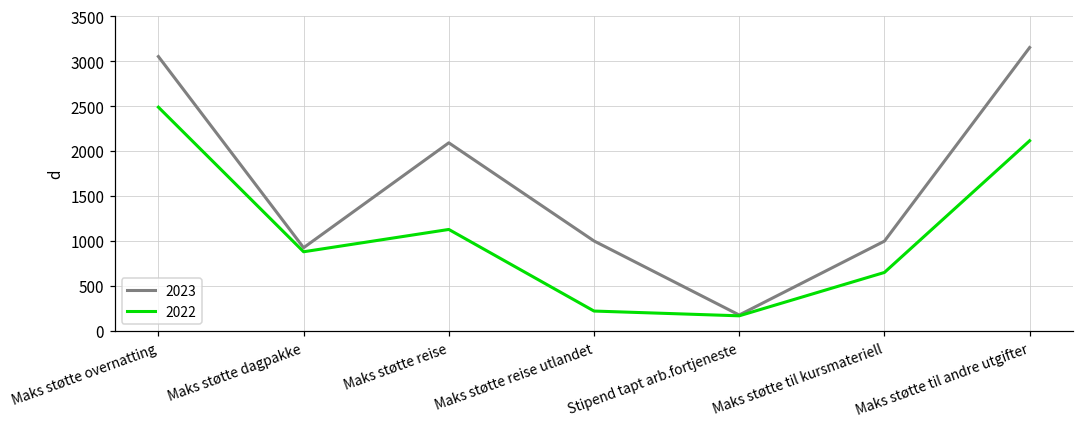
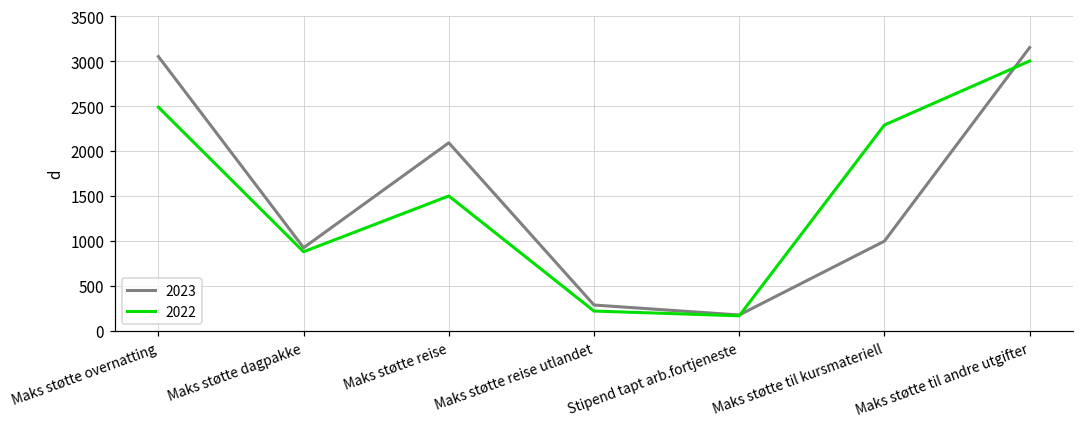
2022, Maks støtte reise: 1100 -> 1500
2023, Maks støtte reise utlandet: 1000 -> 300
2022, Maks støtte til kursmateriell: 700 -> 2300
2022, Maks støtte til andre utgifter: 2100 -> 3000
